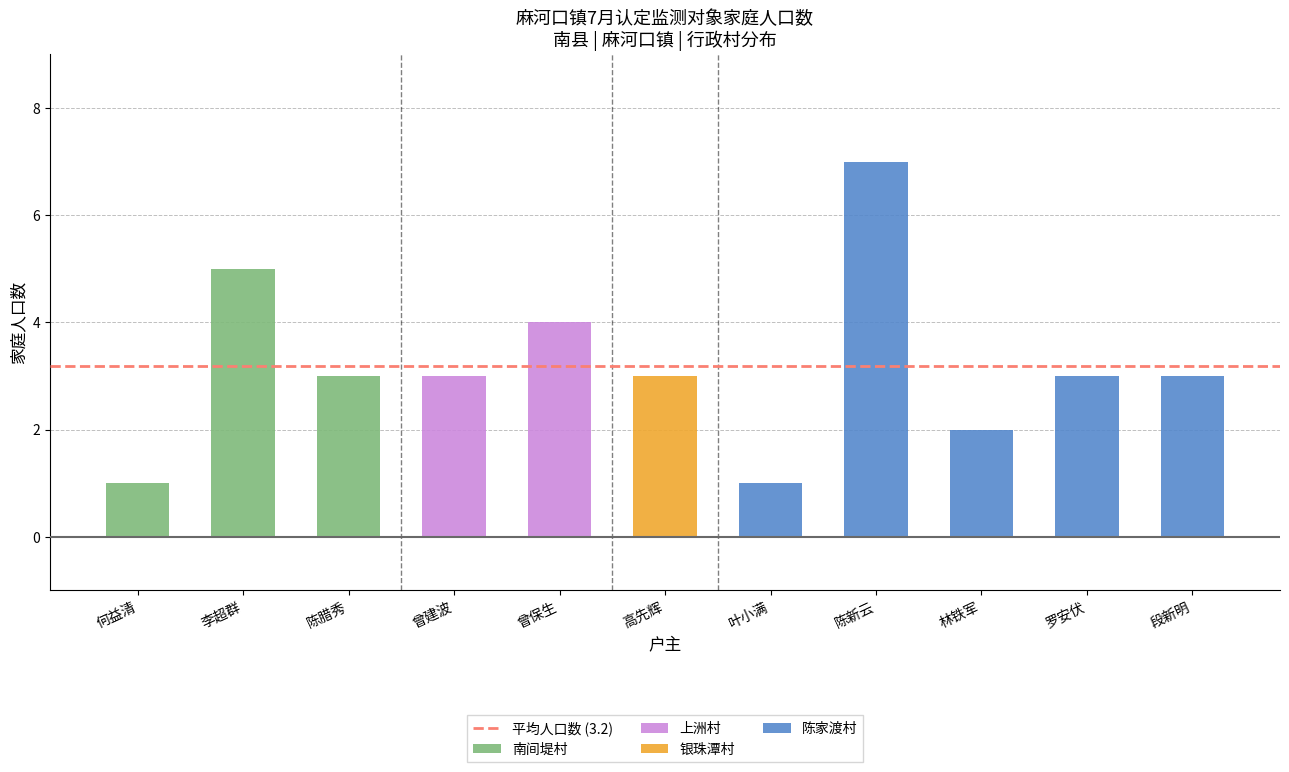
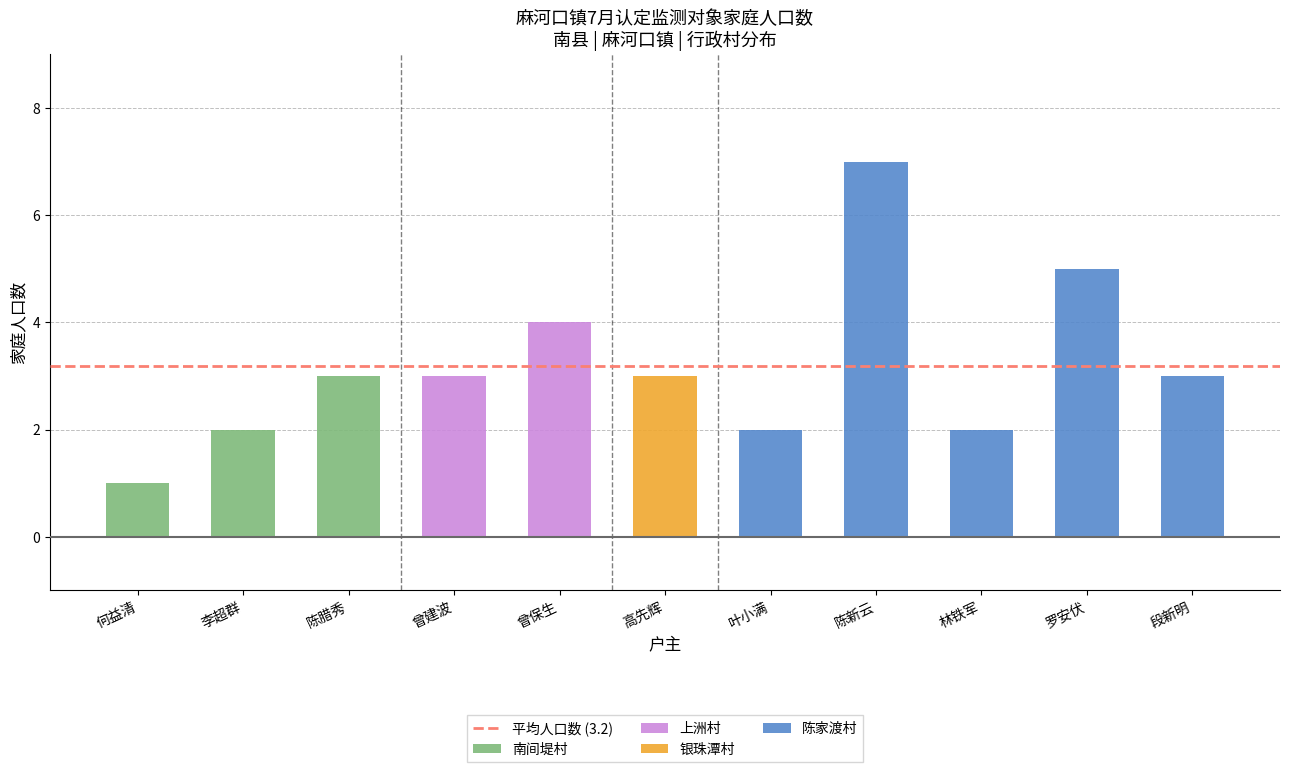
李超群: 5 -> 2
叶小满: 1 -> 2
罗安伏: 3 -> 5
